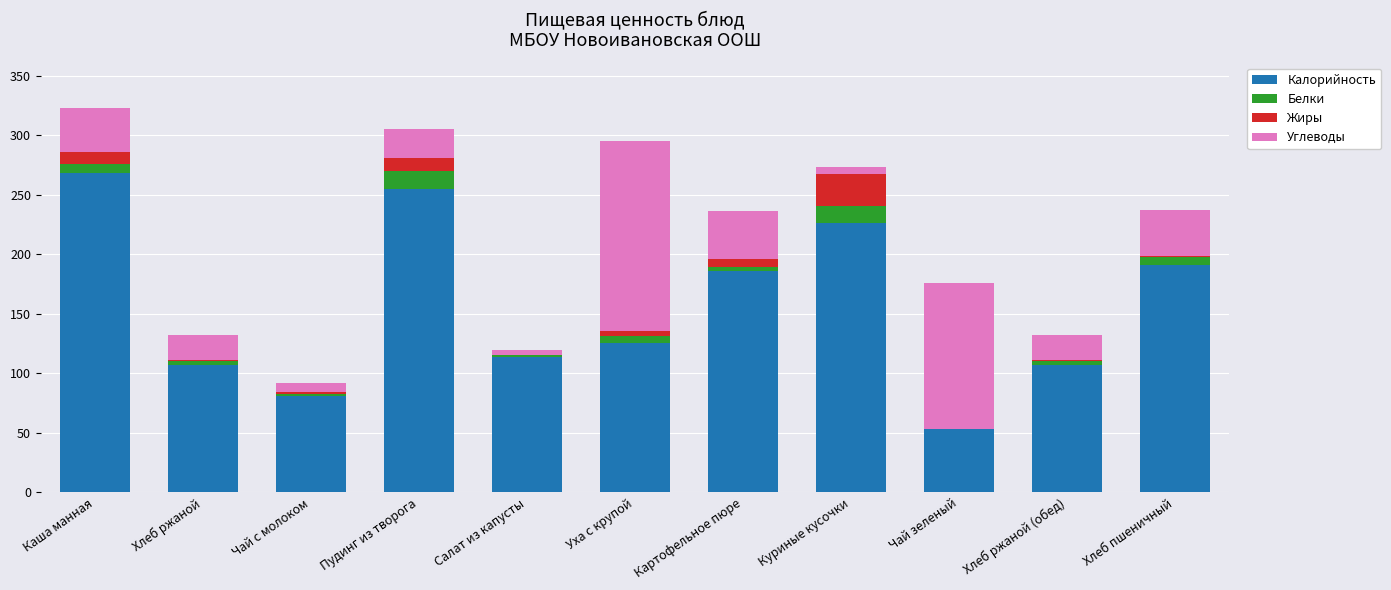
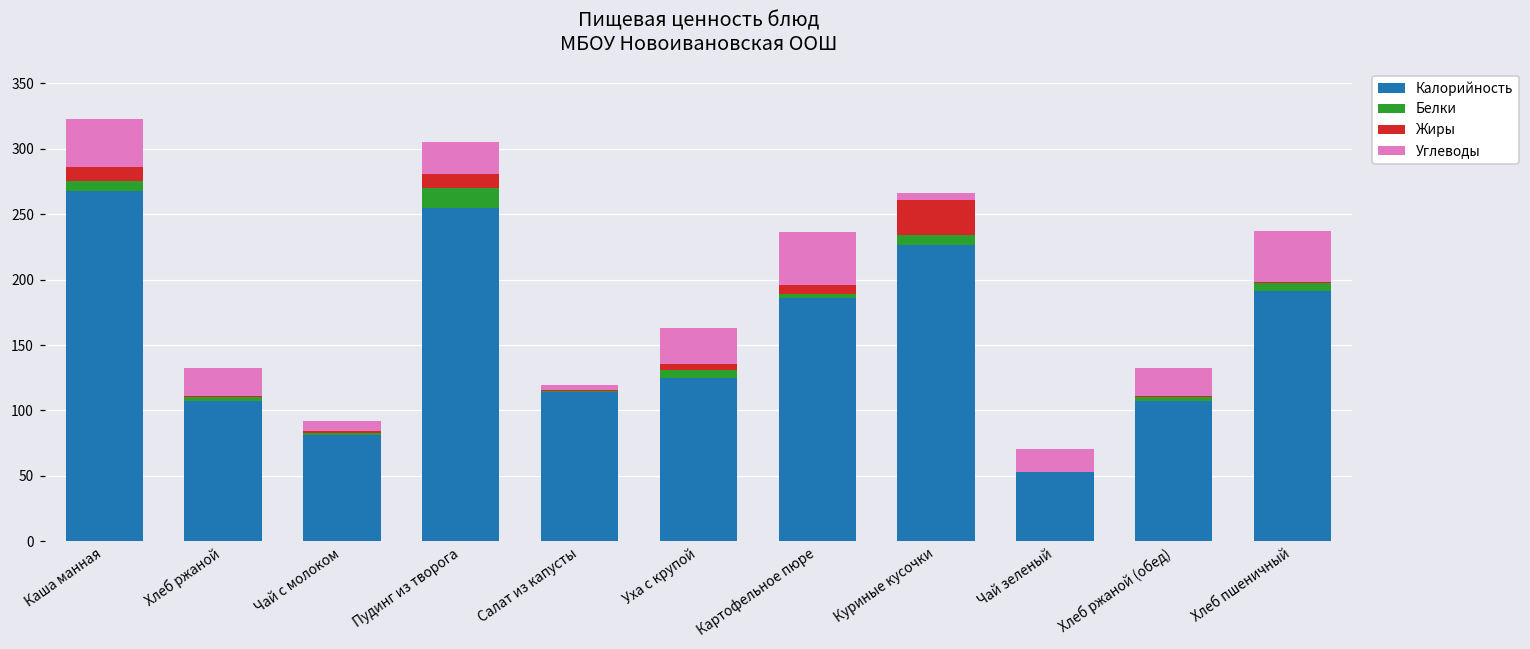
Углеводы, Уха с крупой: 160 -> 28
Белки, Куриные кусочки: 14 -> 7
Углеводы, Чай зеленый: 123 -> 18
